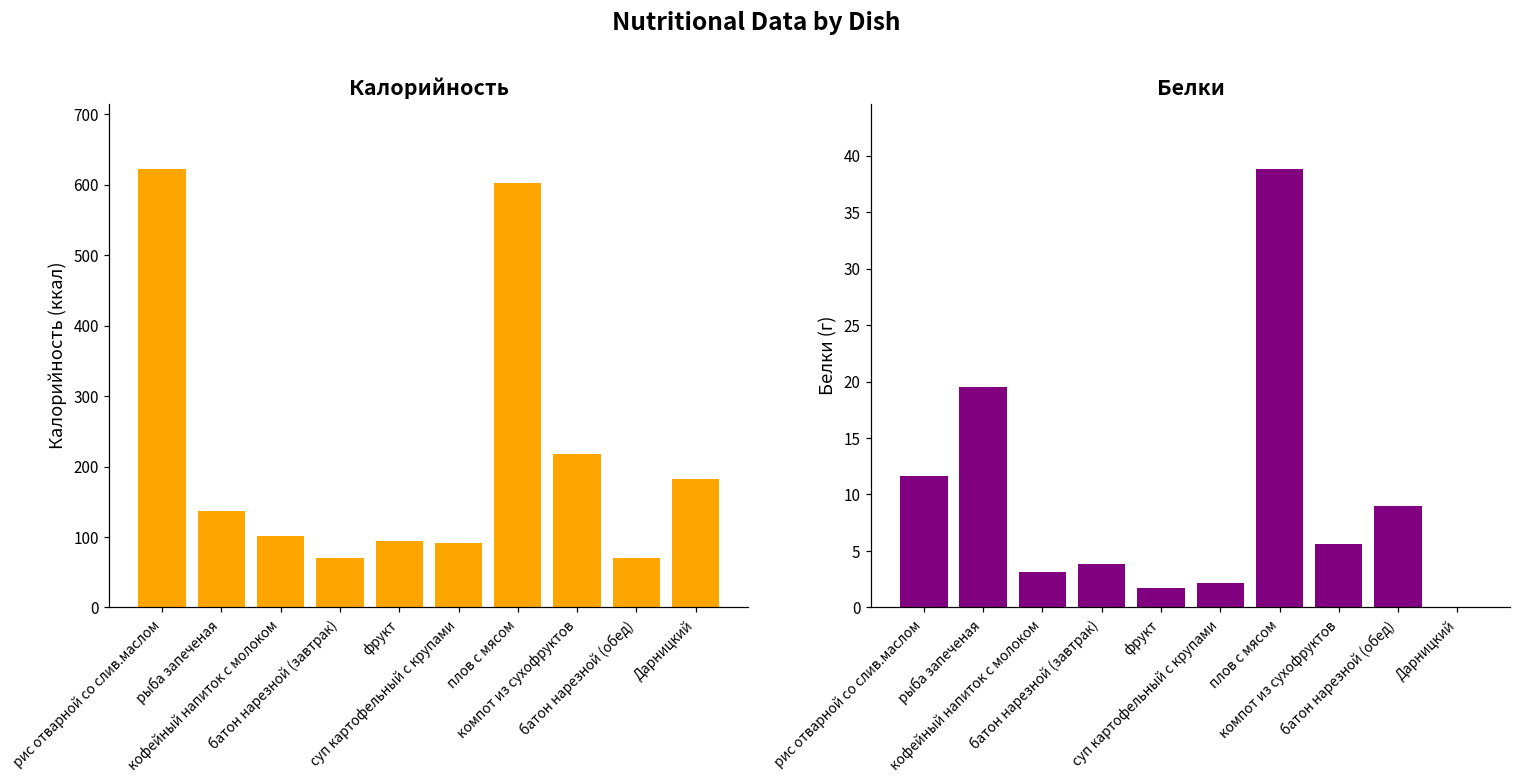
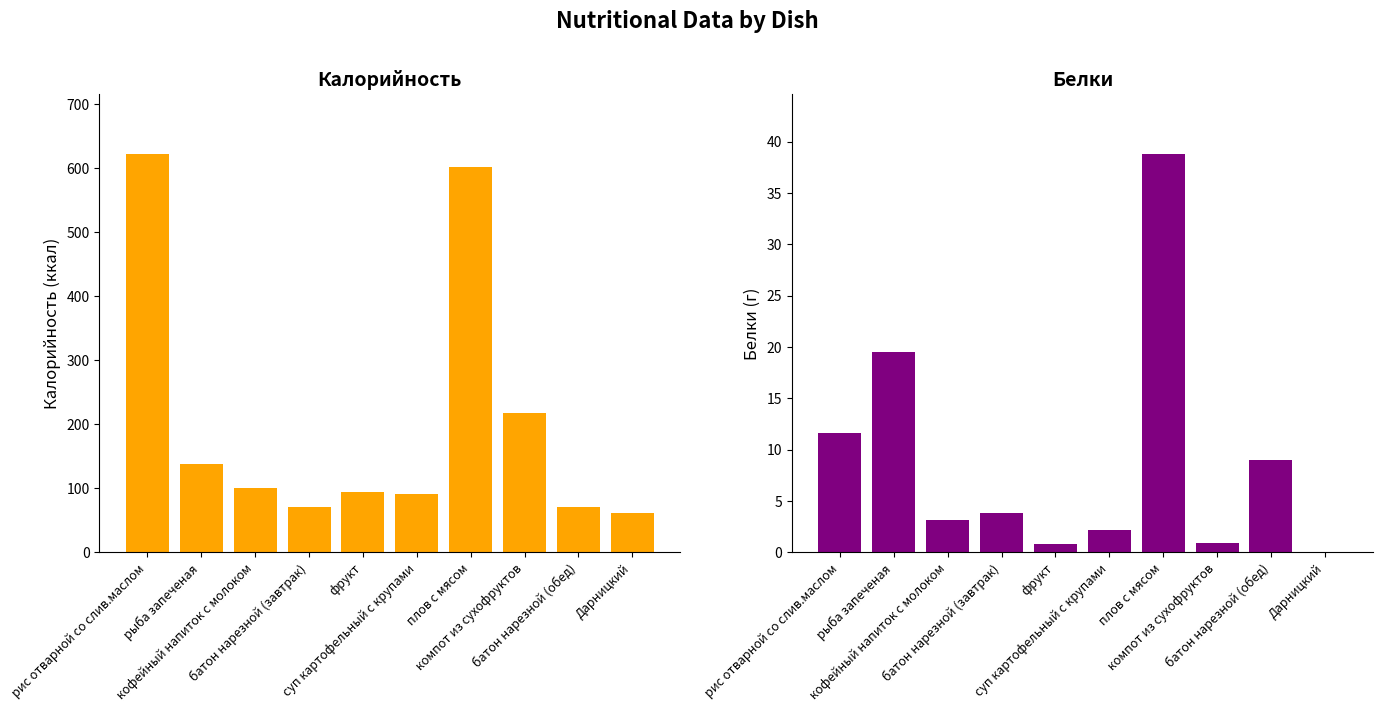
Калорийность, Дарницкий: 180 -> 60
Белки, фрукт: 1.7 -> 0.8
Белки, компот из сухофруктов: 5.6 -> 1.0
